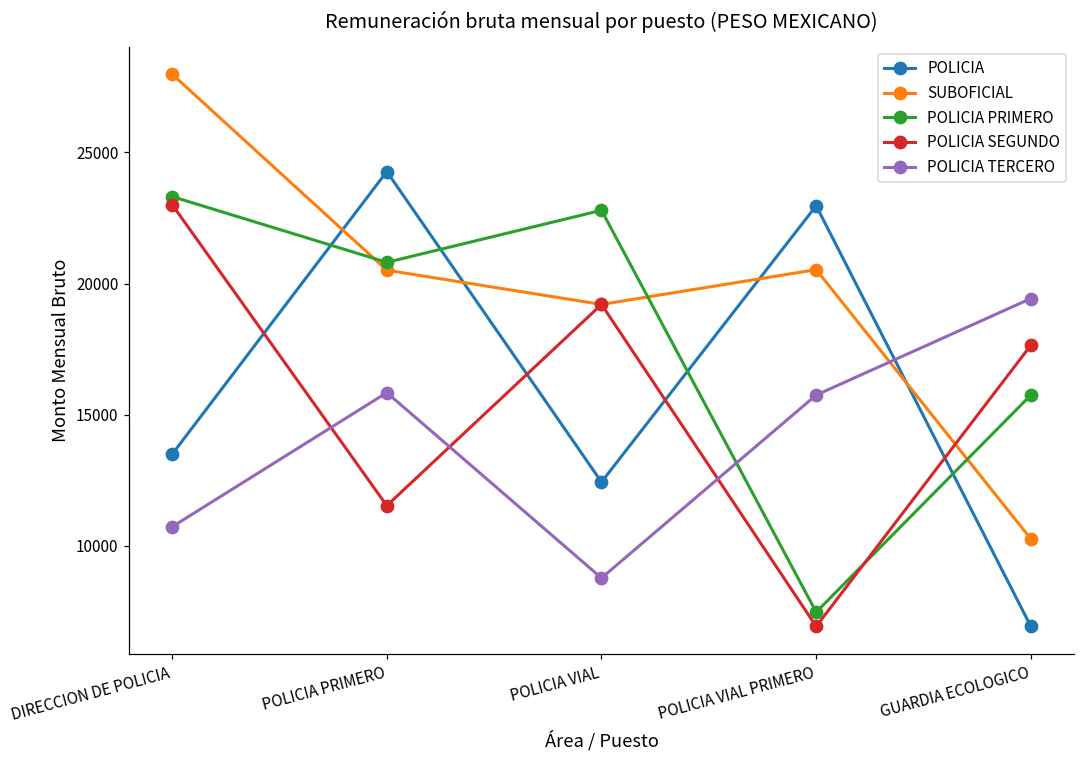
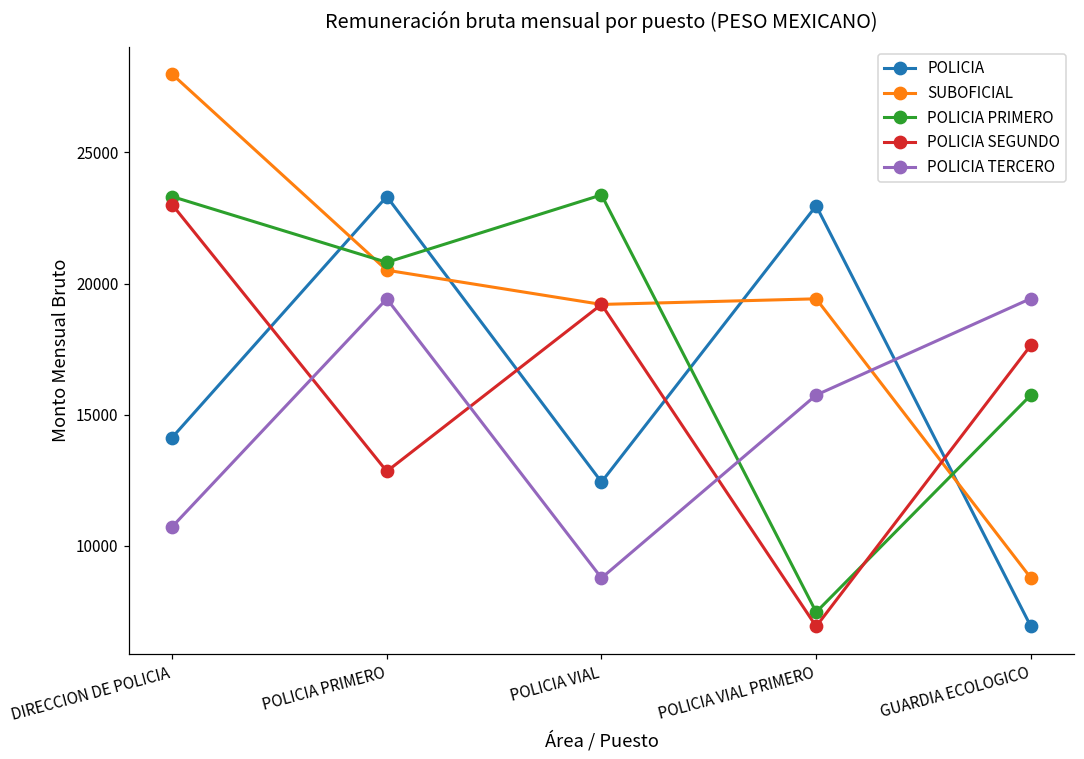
POLICIA, DIRECCION DE POLICIA: 13500 -> 14100
POLICIA, POLICIA PRIMERO: 24300 -> 23300
POLICIA SEGUNDO, POLICIA PRIMERO: 11500 -> 12800
POLICIA TERCERO, POLICIA PRIMERO: 15800 -> 19400
POLICIA PRIMERO, POLICIA VIAL: 22800 -> 23400
SUBOFICIAL, POLICIA VIAL PRIMERO: 20500 -> 19400
SUBOFICIAL, GUARDIA ECOLOGICO: 10300 -> 8800
